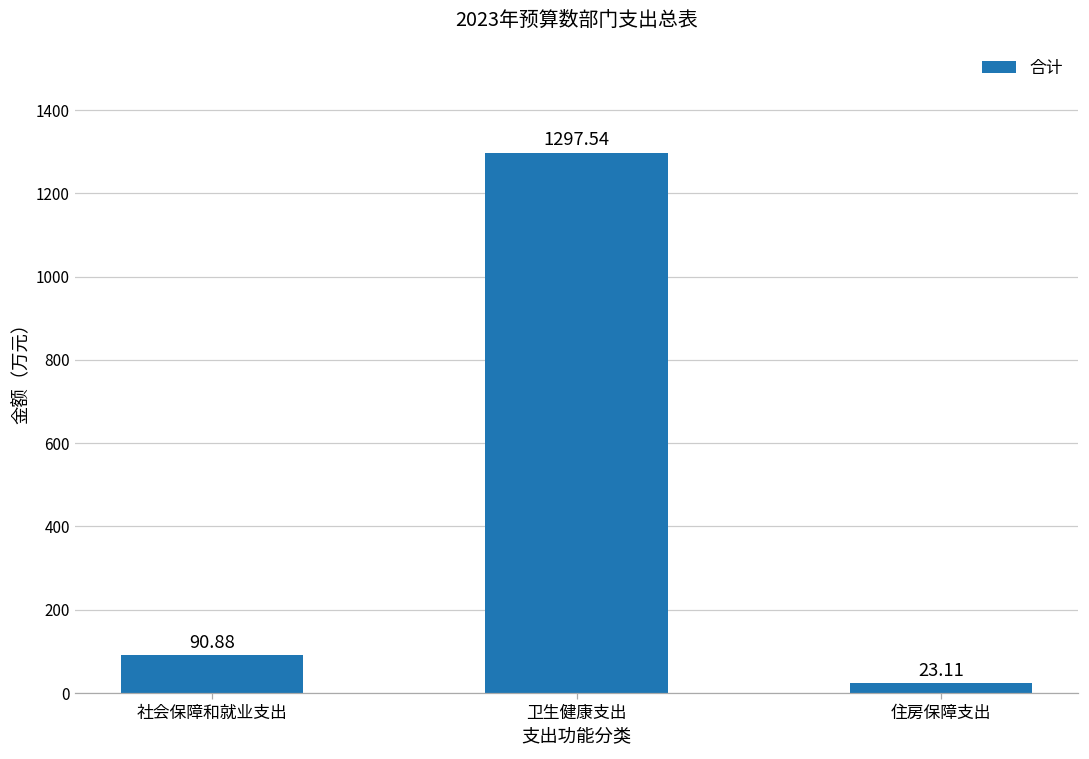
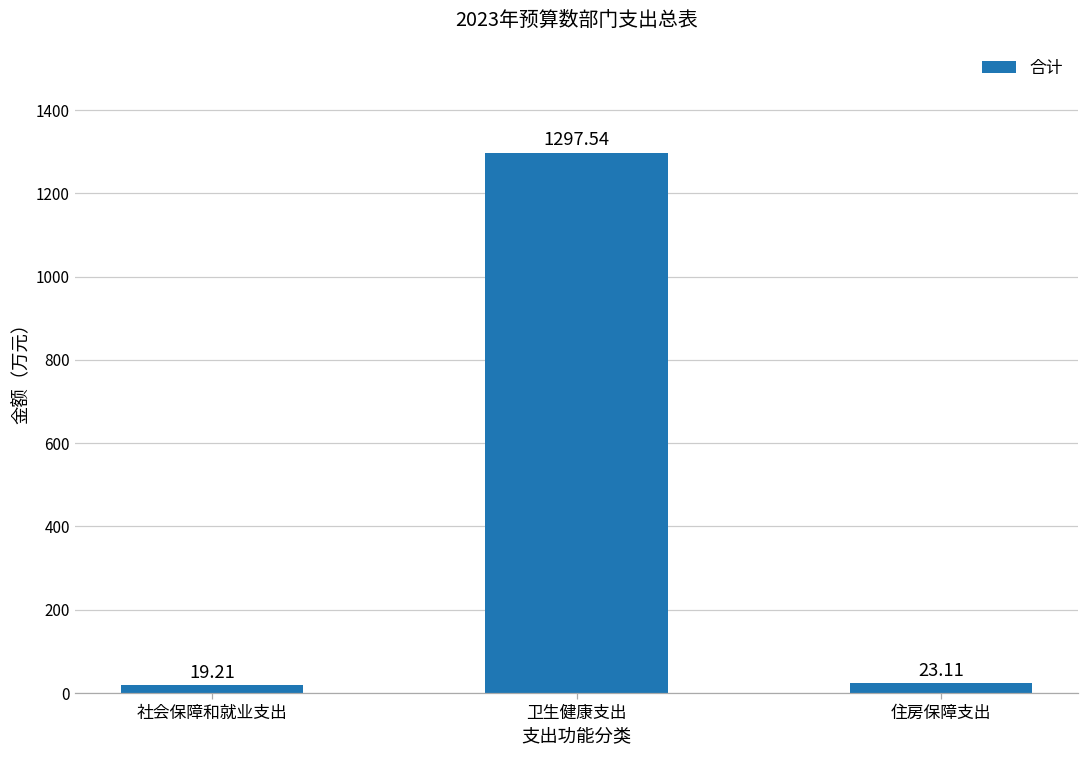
社会保障和就业支出: 90.88 -> 19.21
